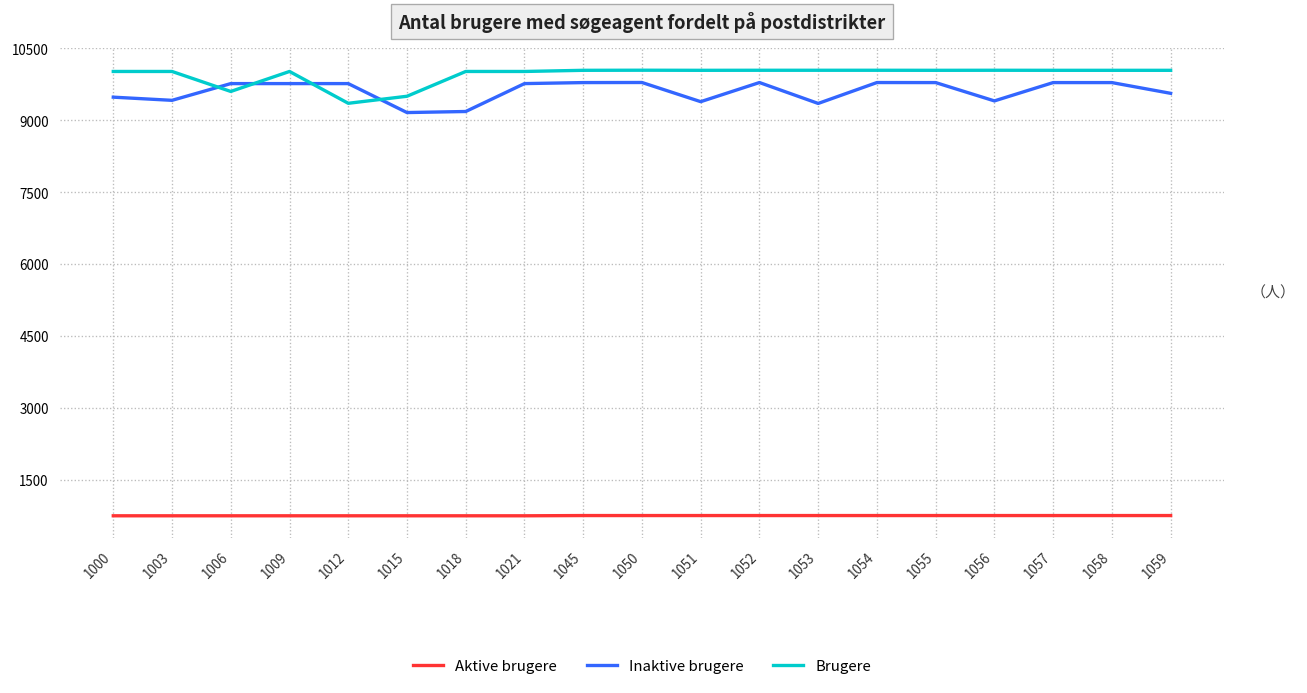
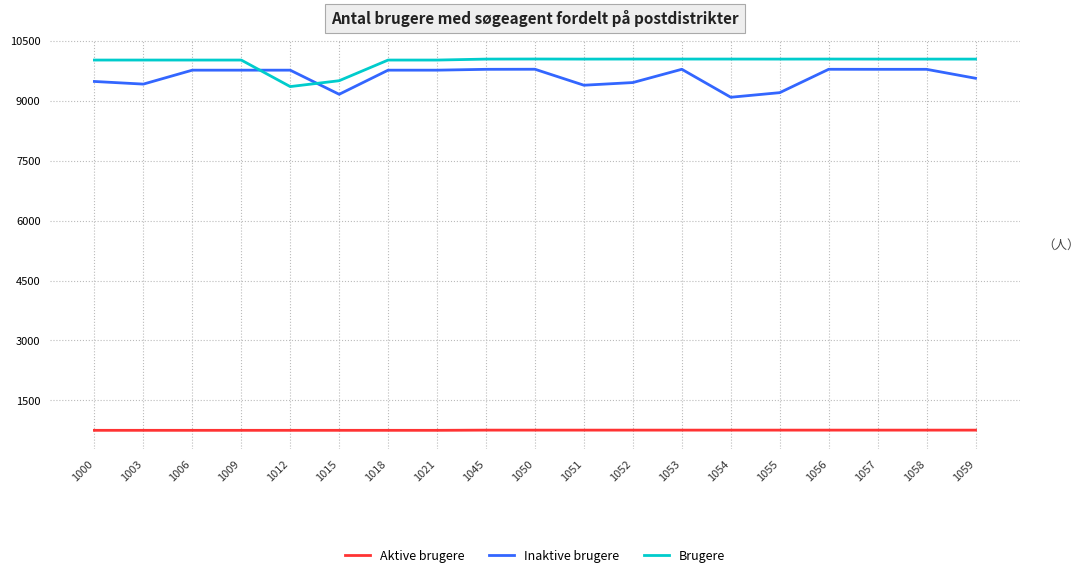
Brugere, 1006: 9600 -> 10000
Inaktive brugere, 1018: 9200 -> 9800
Inaktive brugere, 1052: 9800 -> 9500
Inaktive brugere, 1053: 9400 -> 9800
Inaktive brugere, 1054: 9800 -> 9100
Inaktive brugere, 1055: 9800 -> 9200
Inaktive brugere, 1056: 9400 -> 9800
